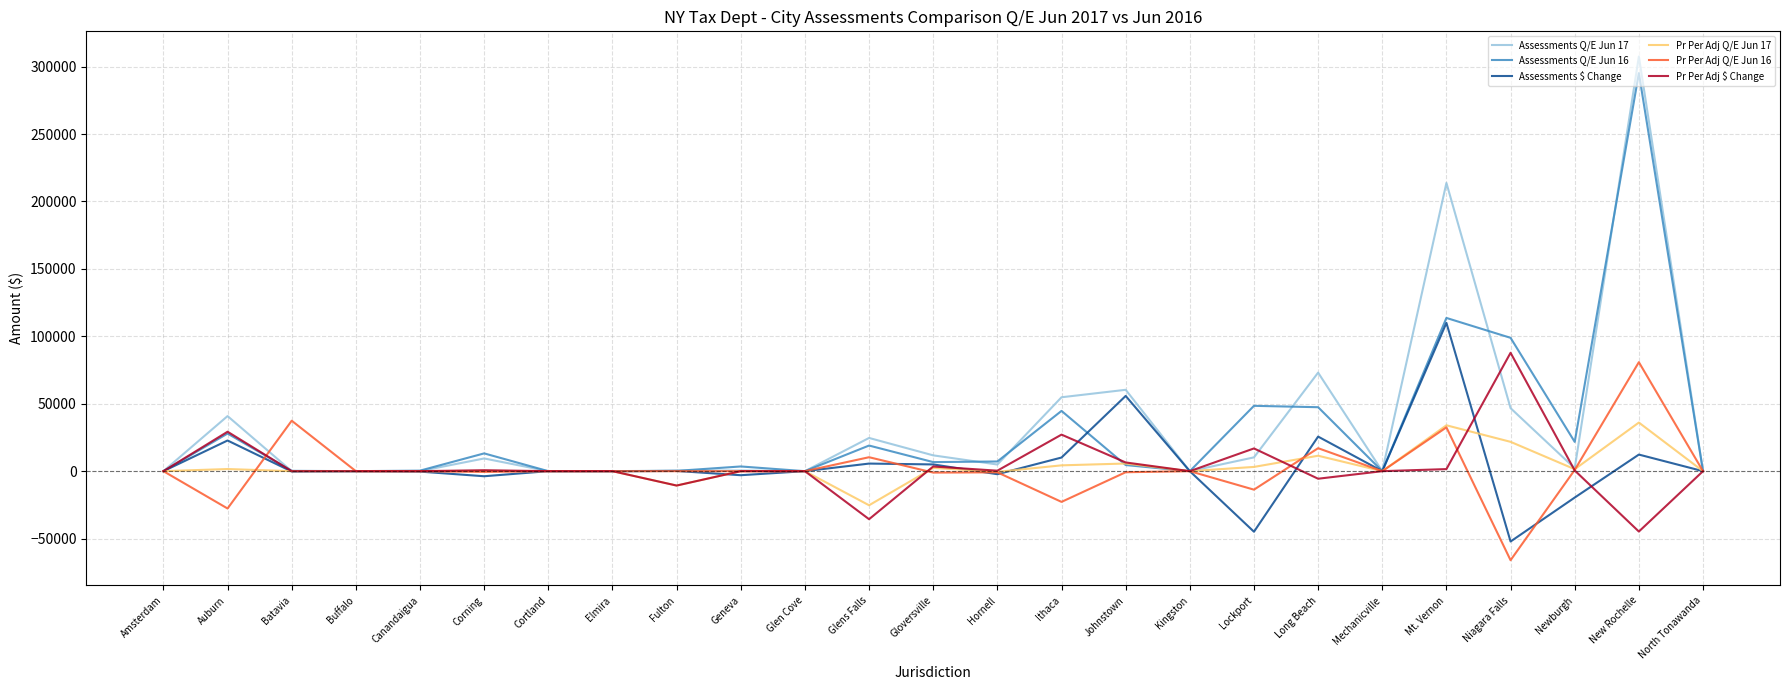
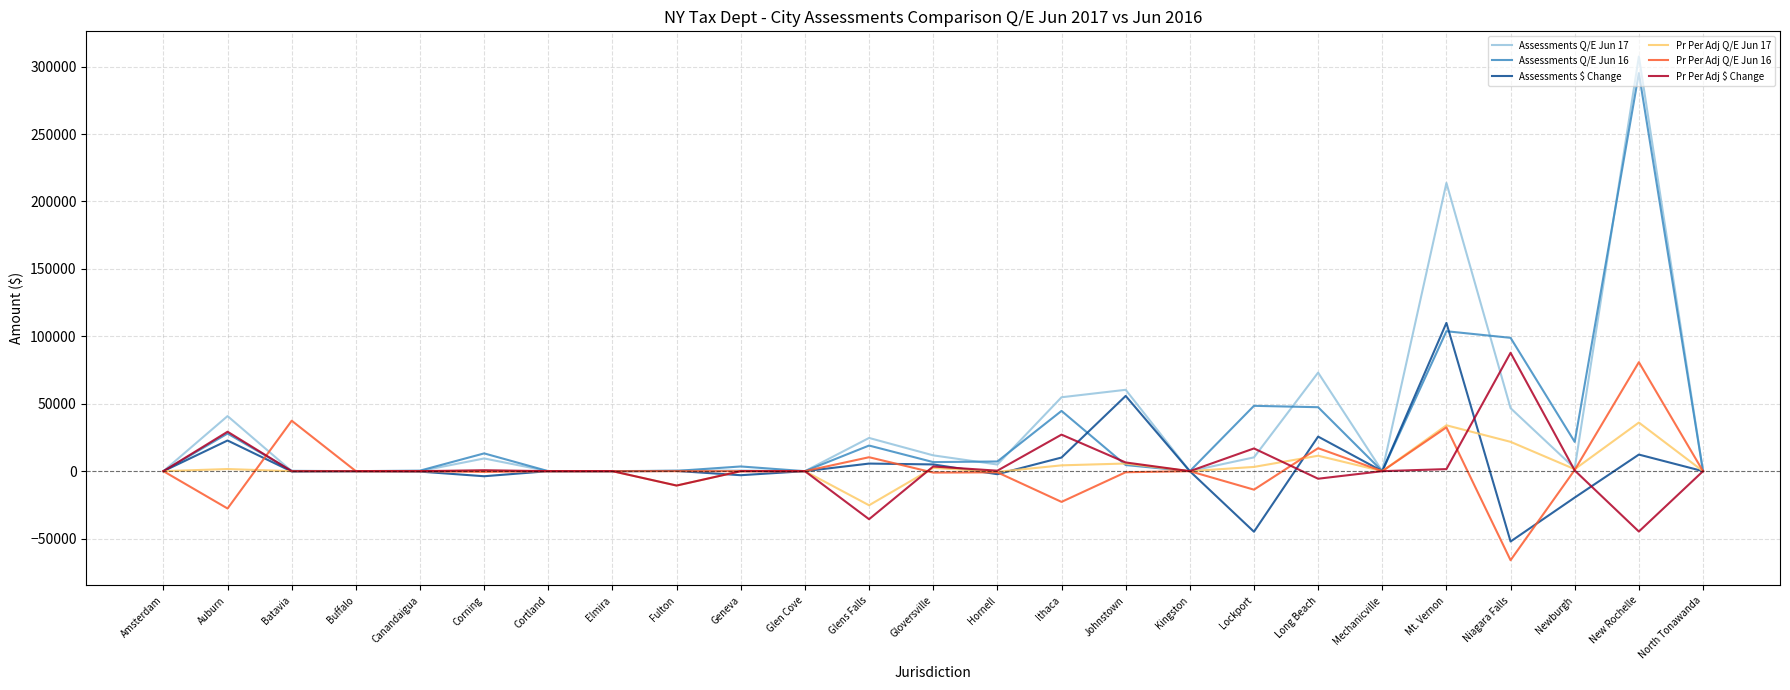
Assessments Q/E Jun 16, Mt. Vernon: 114000 -> 104000
